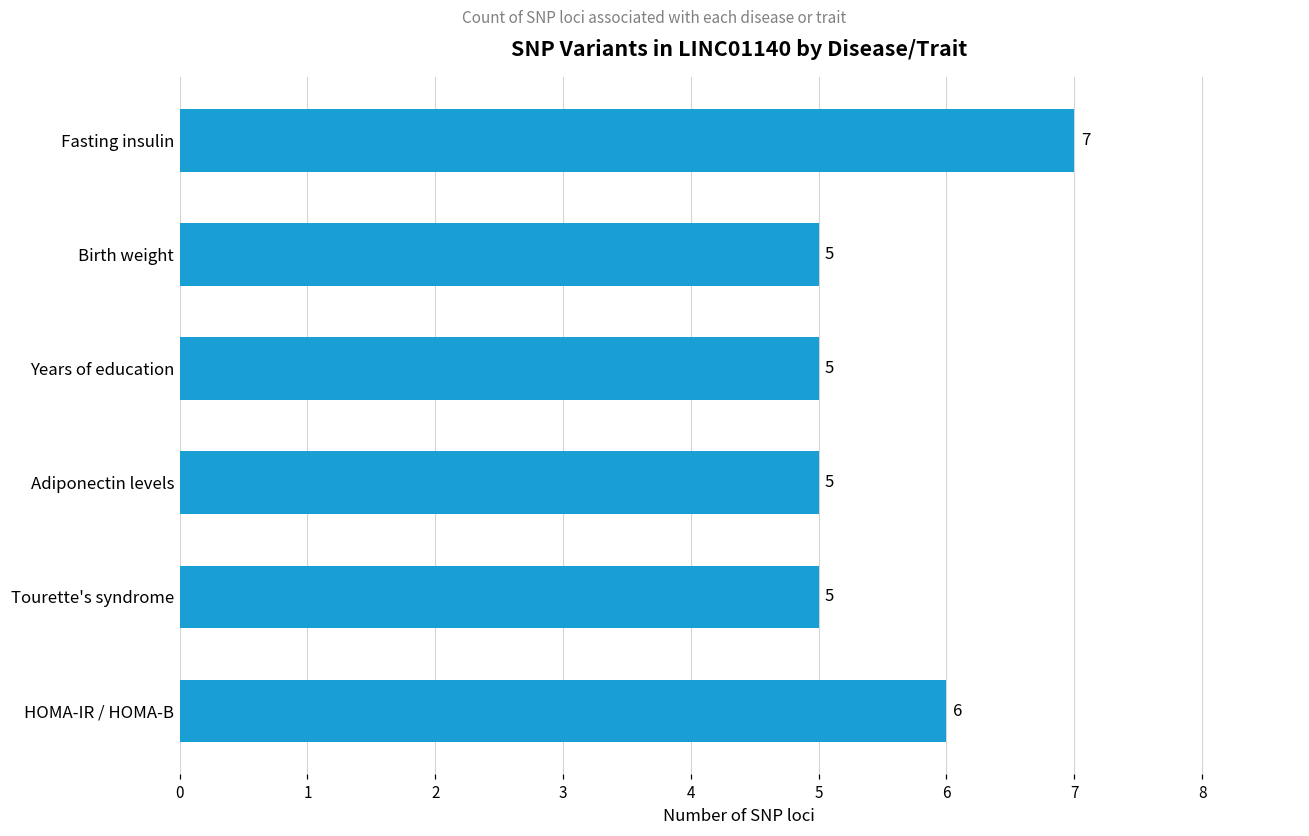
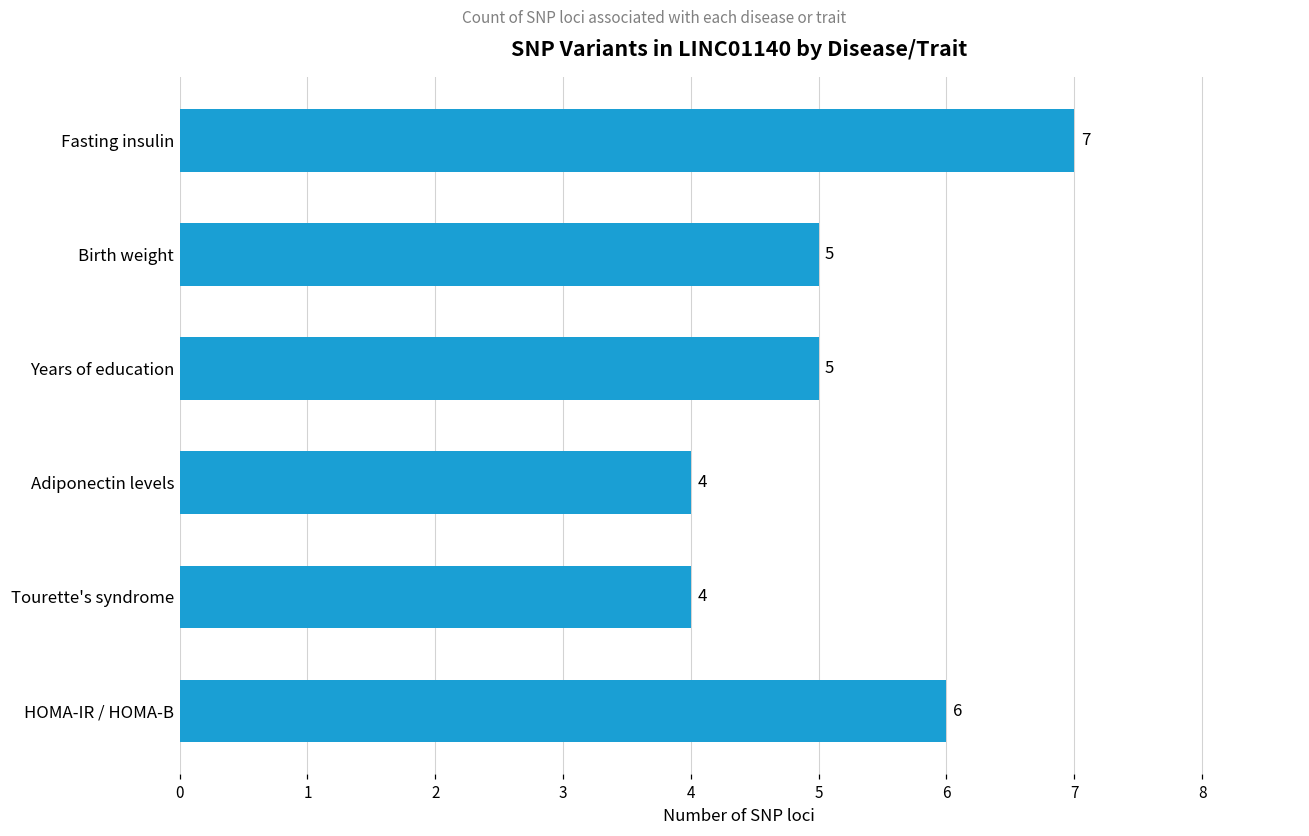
Adiponectin levels: 5 -> 4
Tourette's syndrome: 5 -> 4
